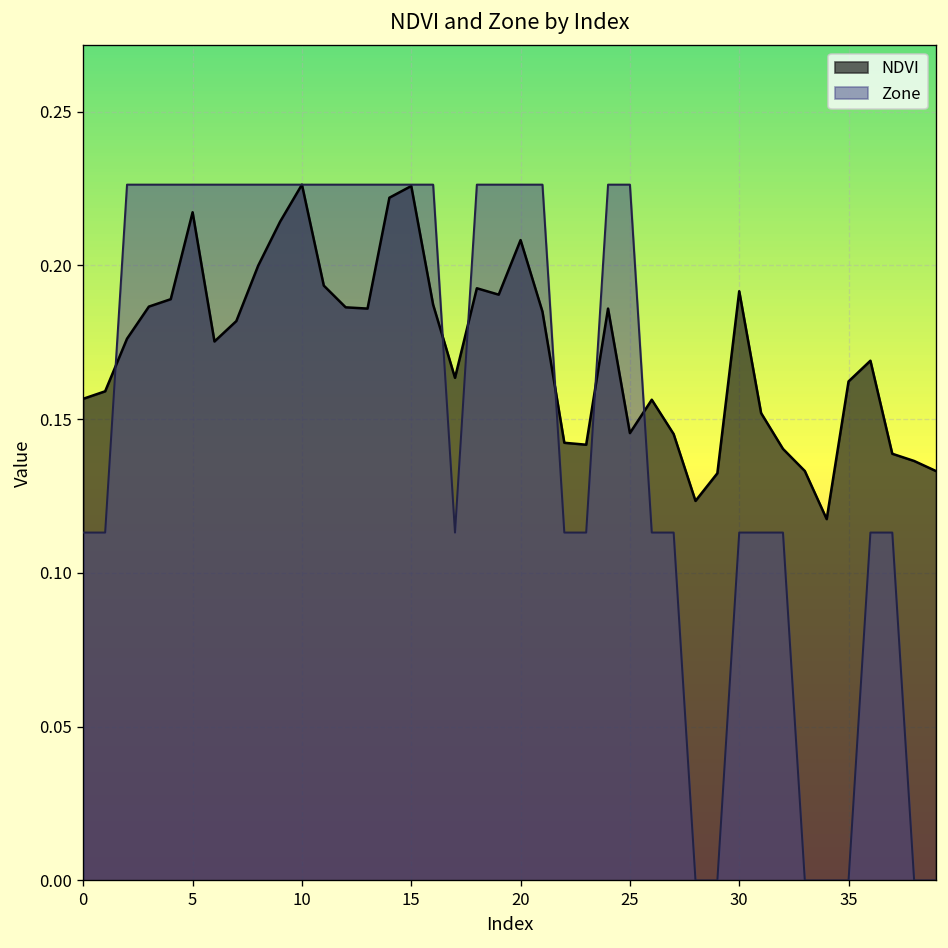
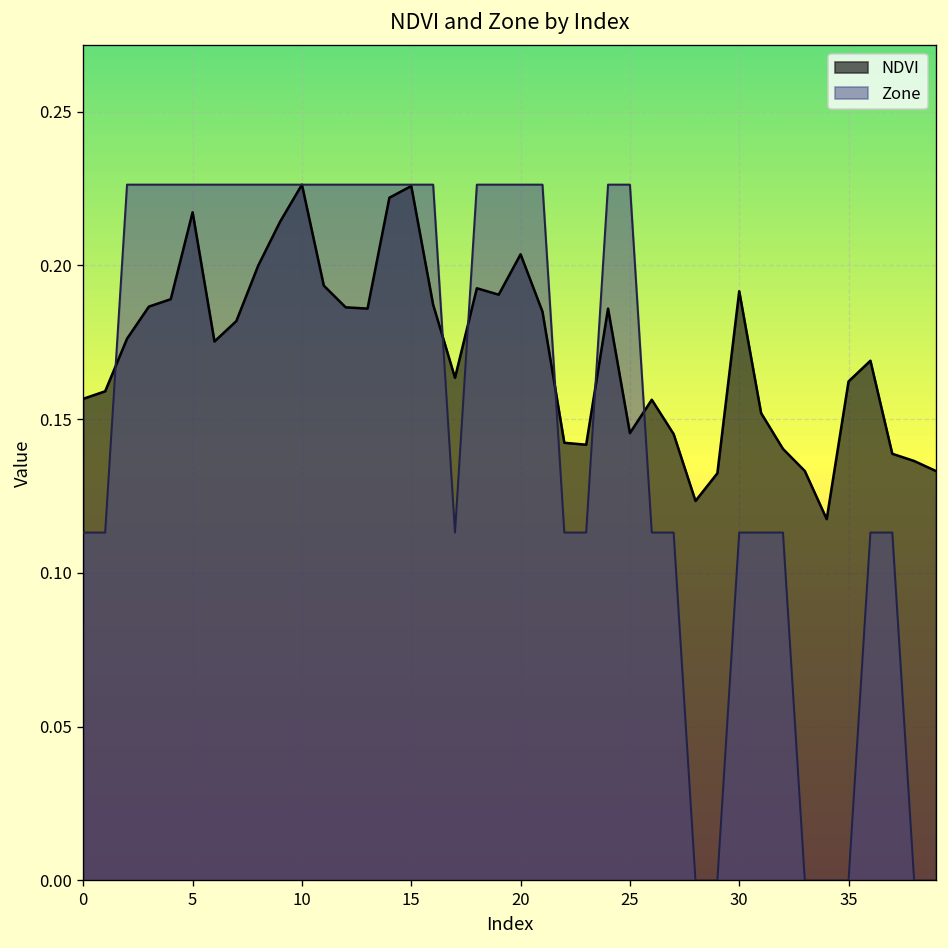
NDVI, 20: 0.208 -> 0.204
